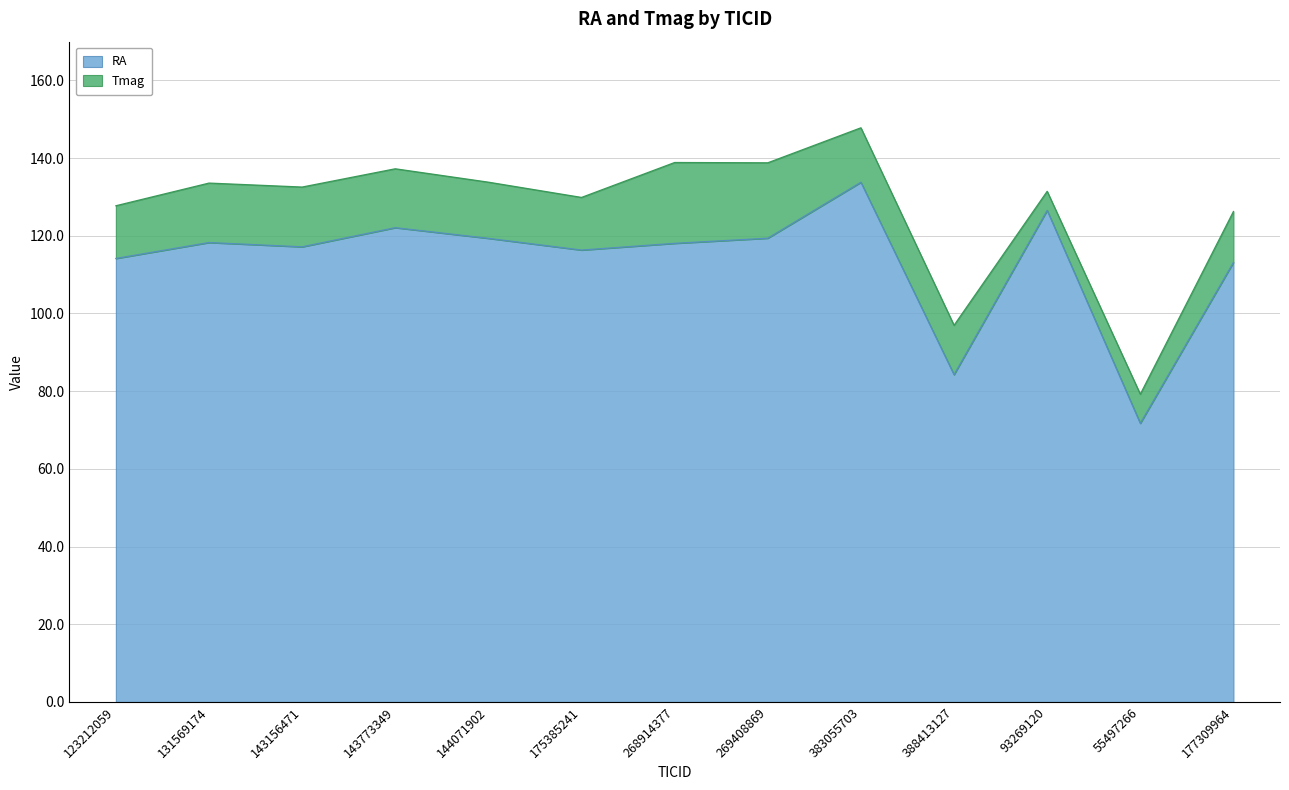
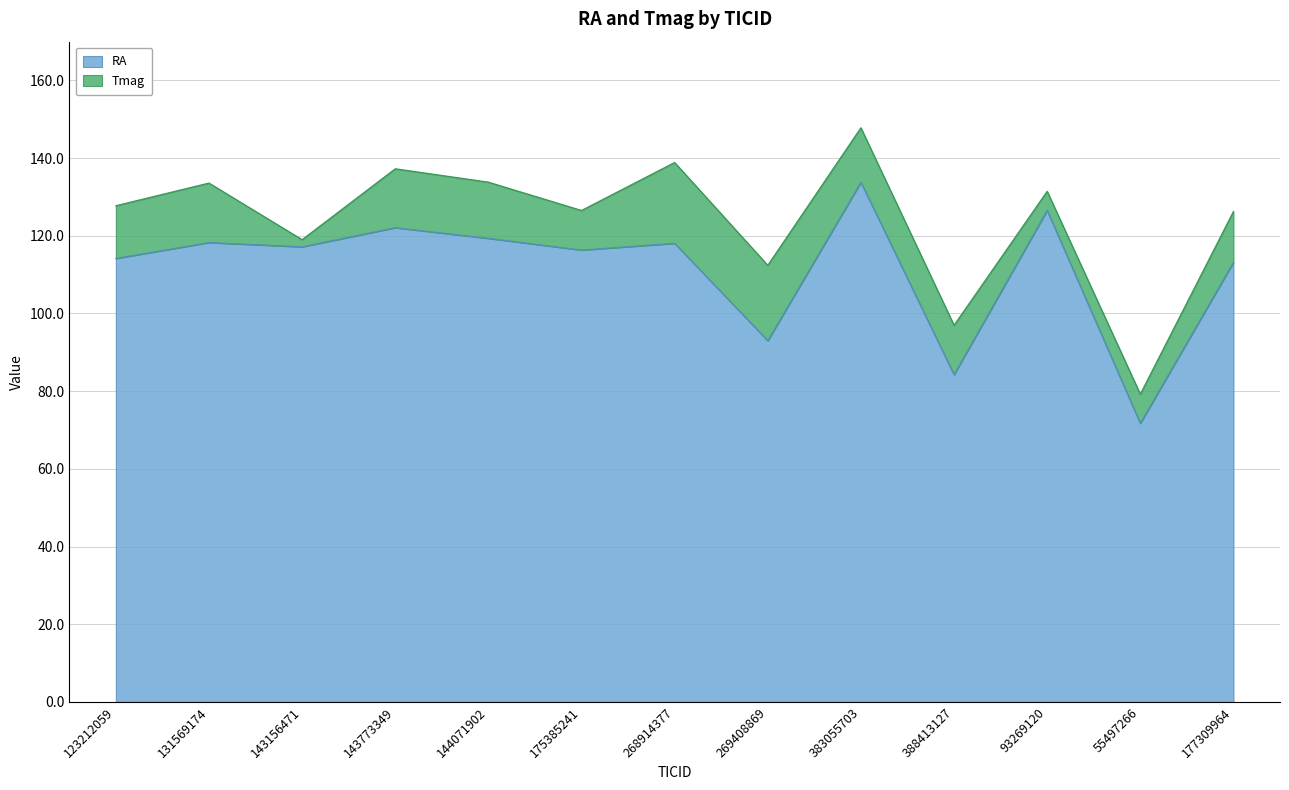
Tmag, 143156471: 15 -> 2
Tmag, 175385241: 14 -> 10
RA, 269408869: 119 -> 93
